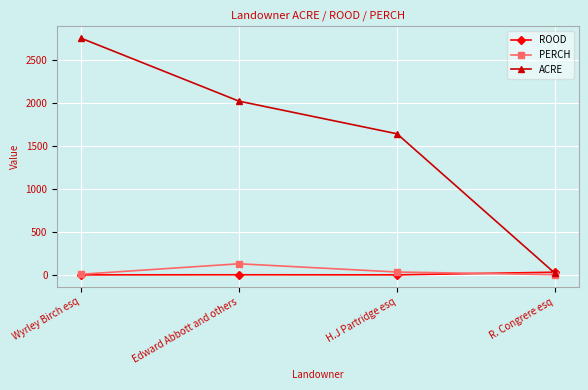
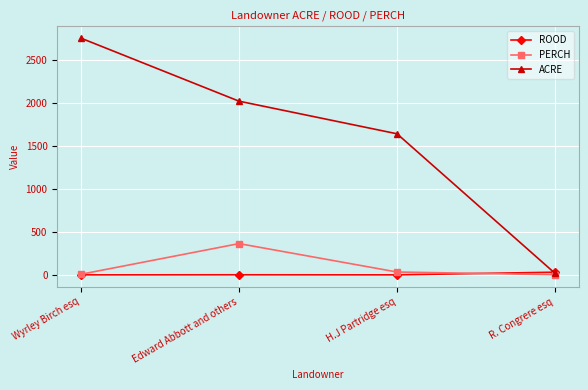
PERCH, Edward Abbott and others: 100 -> 400
